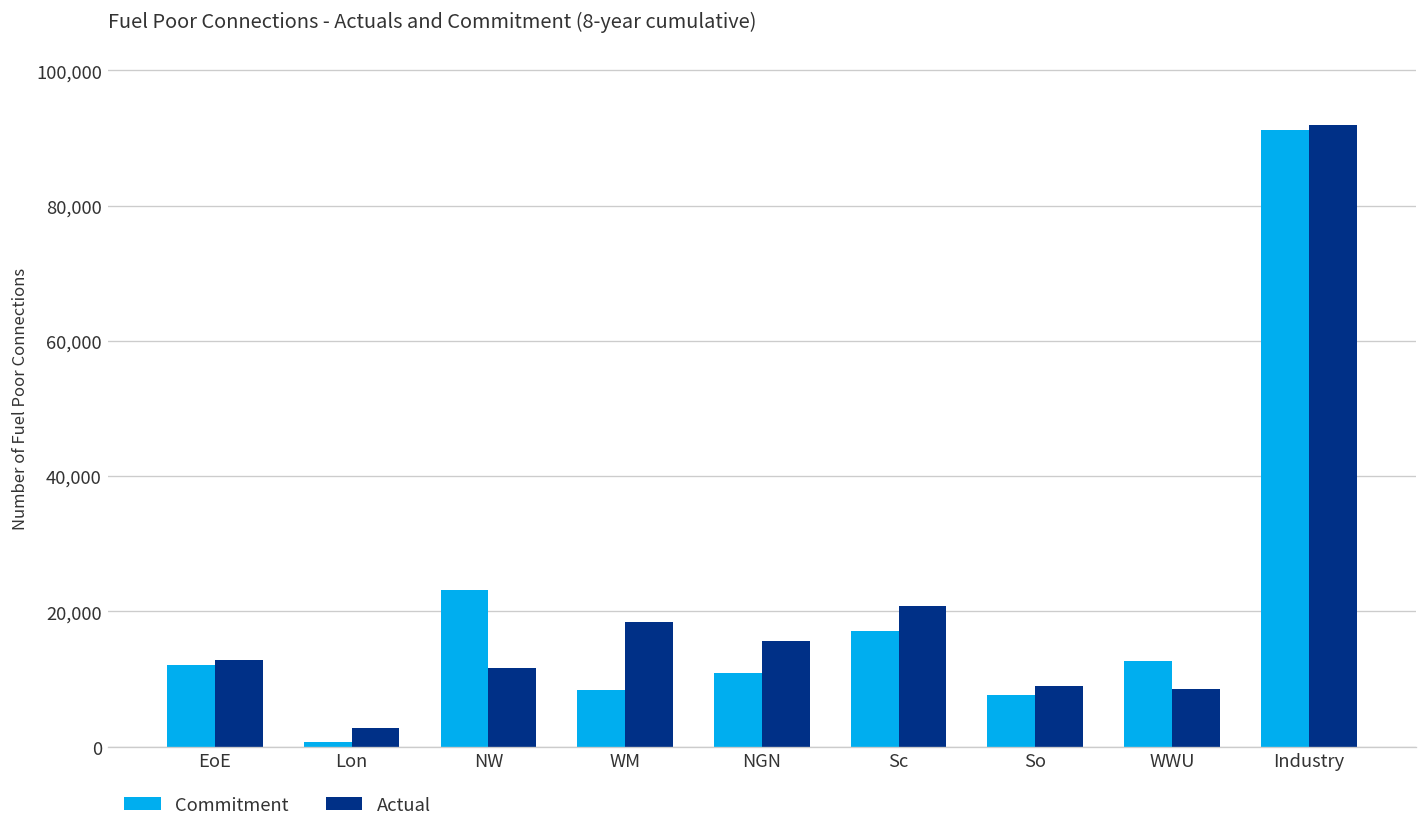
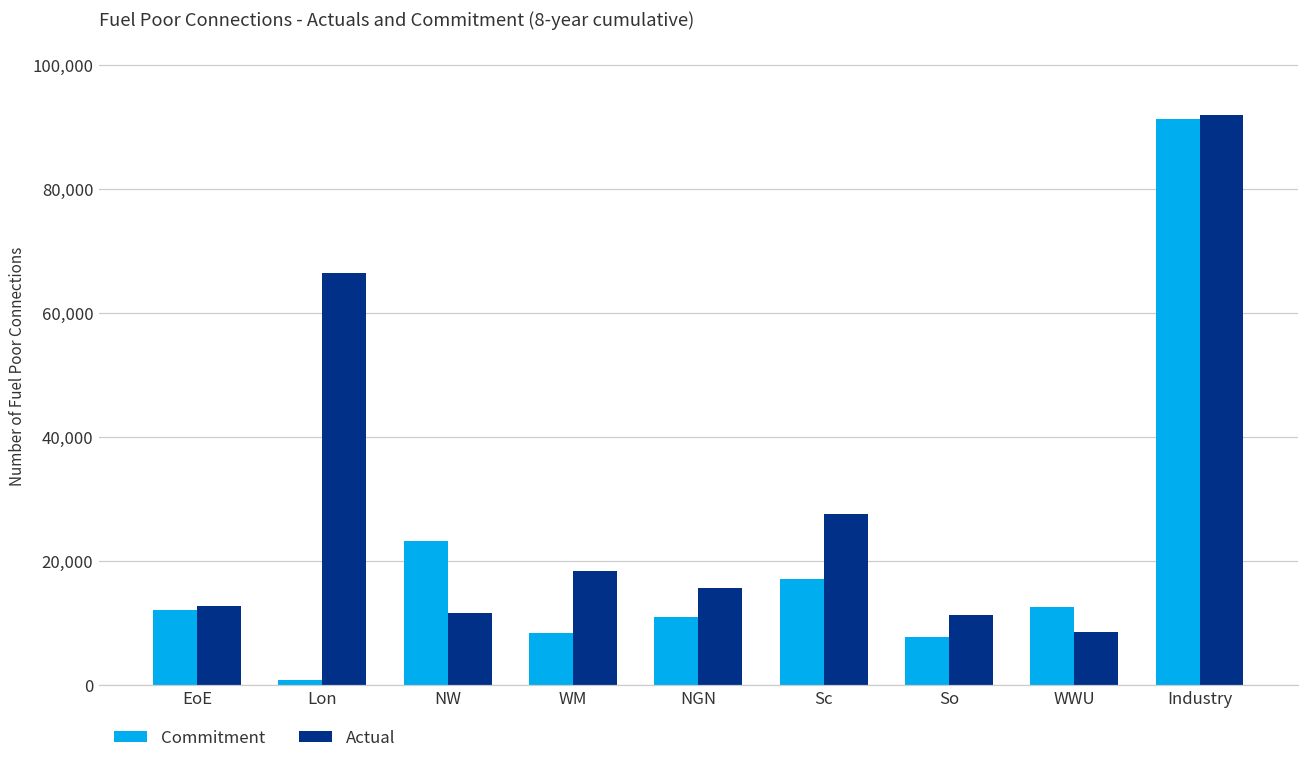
Actual, Lon: 3,000 -> 66,000
Actual, Sc: 21,000 -> 28,000
Actual, So: 9,000 -> 11,000
